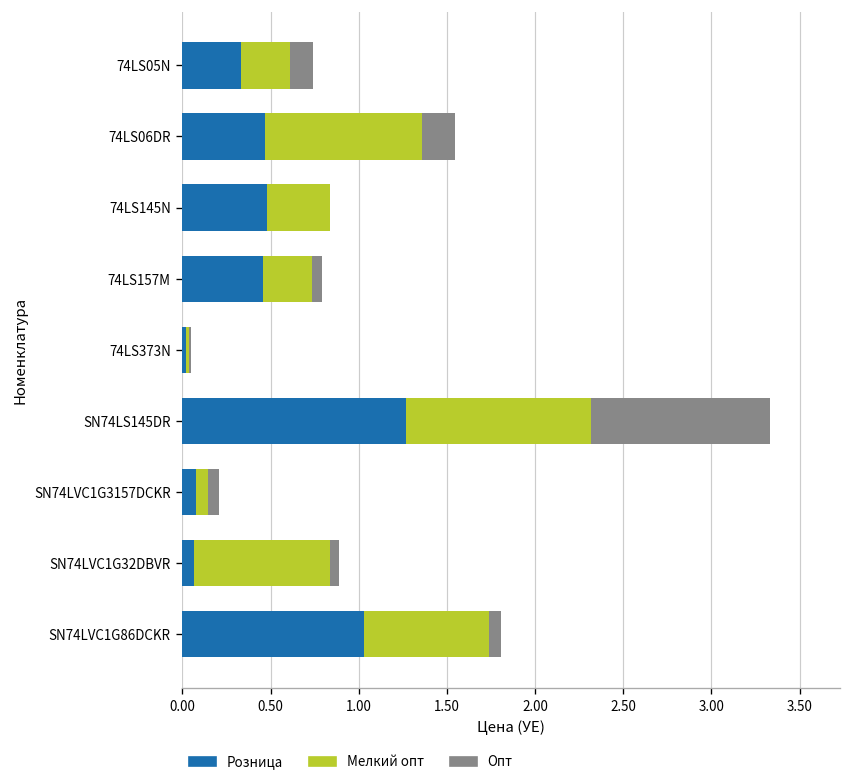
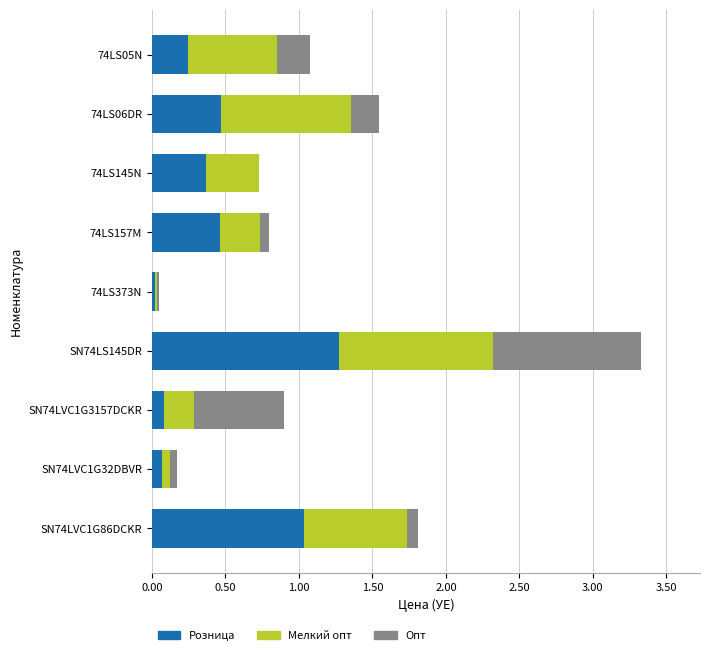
Розница, 74LS05N: 0.33 -> 0.25
Мелкий опт, 74LS05N: 0.28 -> 0.61
Опт, 74LS05N: 0.13 -> 0.22
Розница, 74LS145N: 0.48 -> 0.37
Мелкий опт, SN74LVC1G3157DCKR: 0.07 -> 0.21
Опт, SN74LVC1G3157DCKR: 0.06 -> 0.61
Мелкий опт, SN74LVC1G32DBVR: 0.77 -> 0.05
